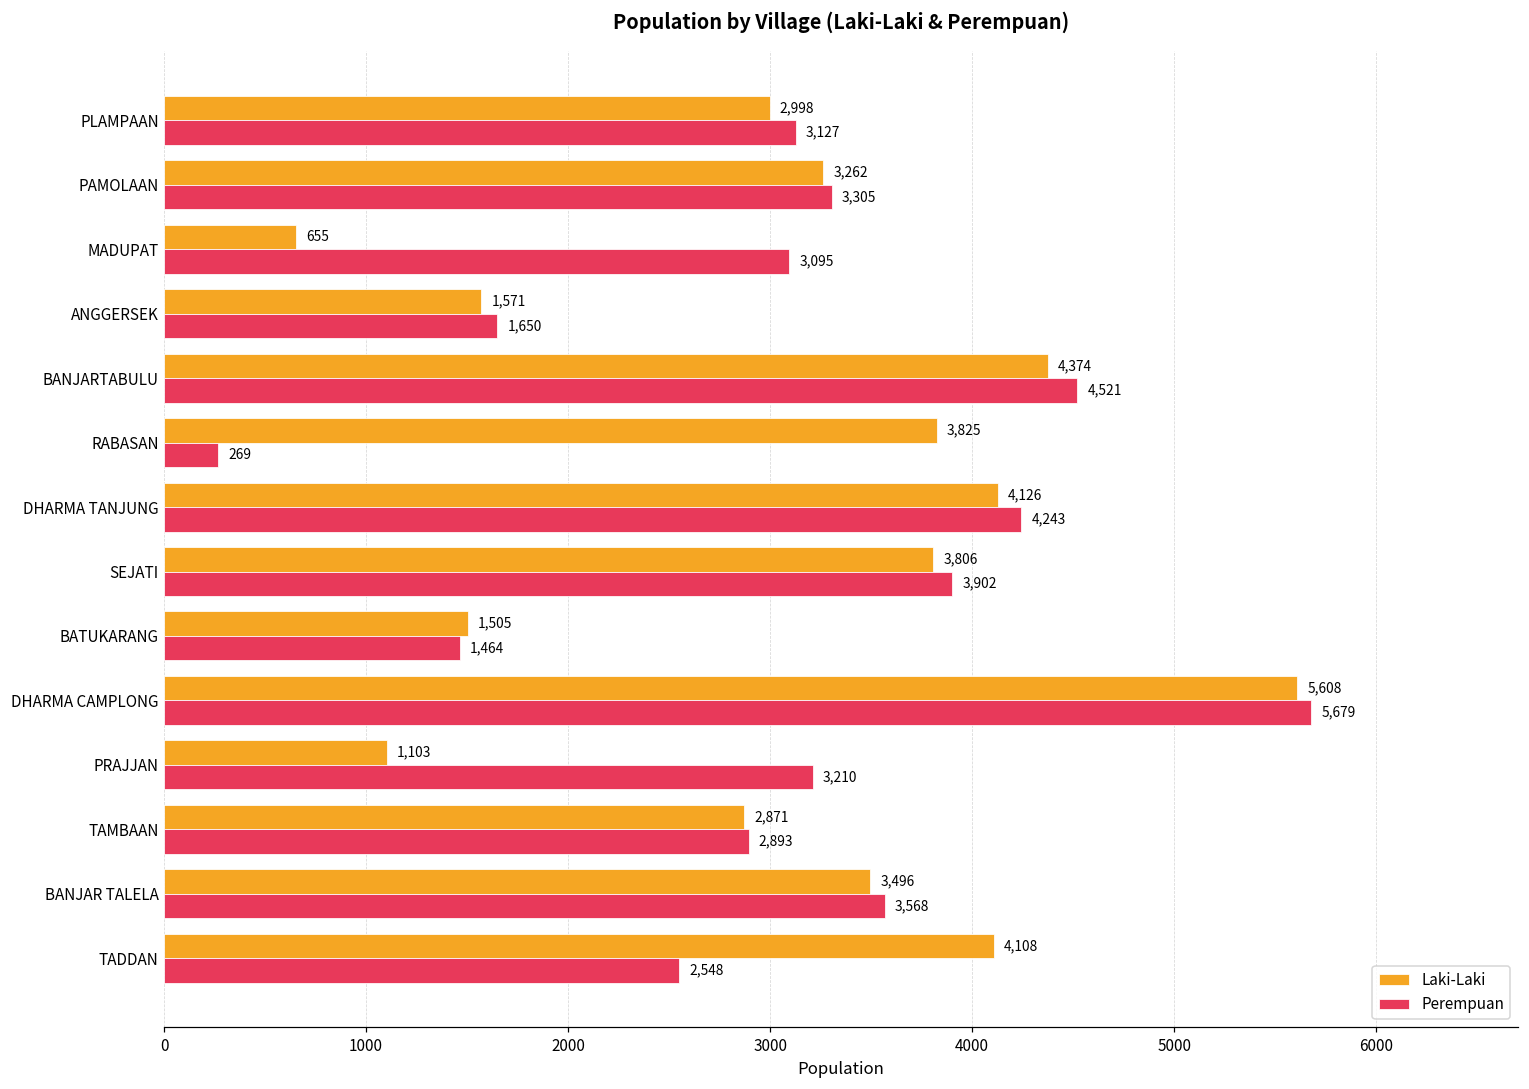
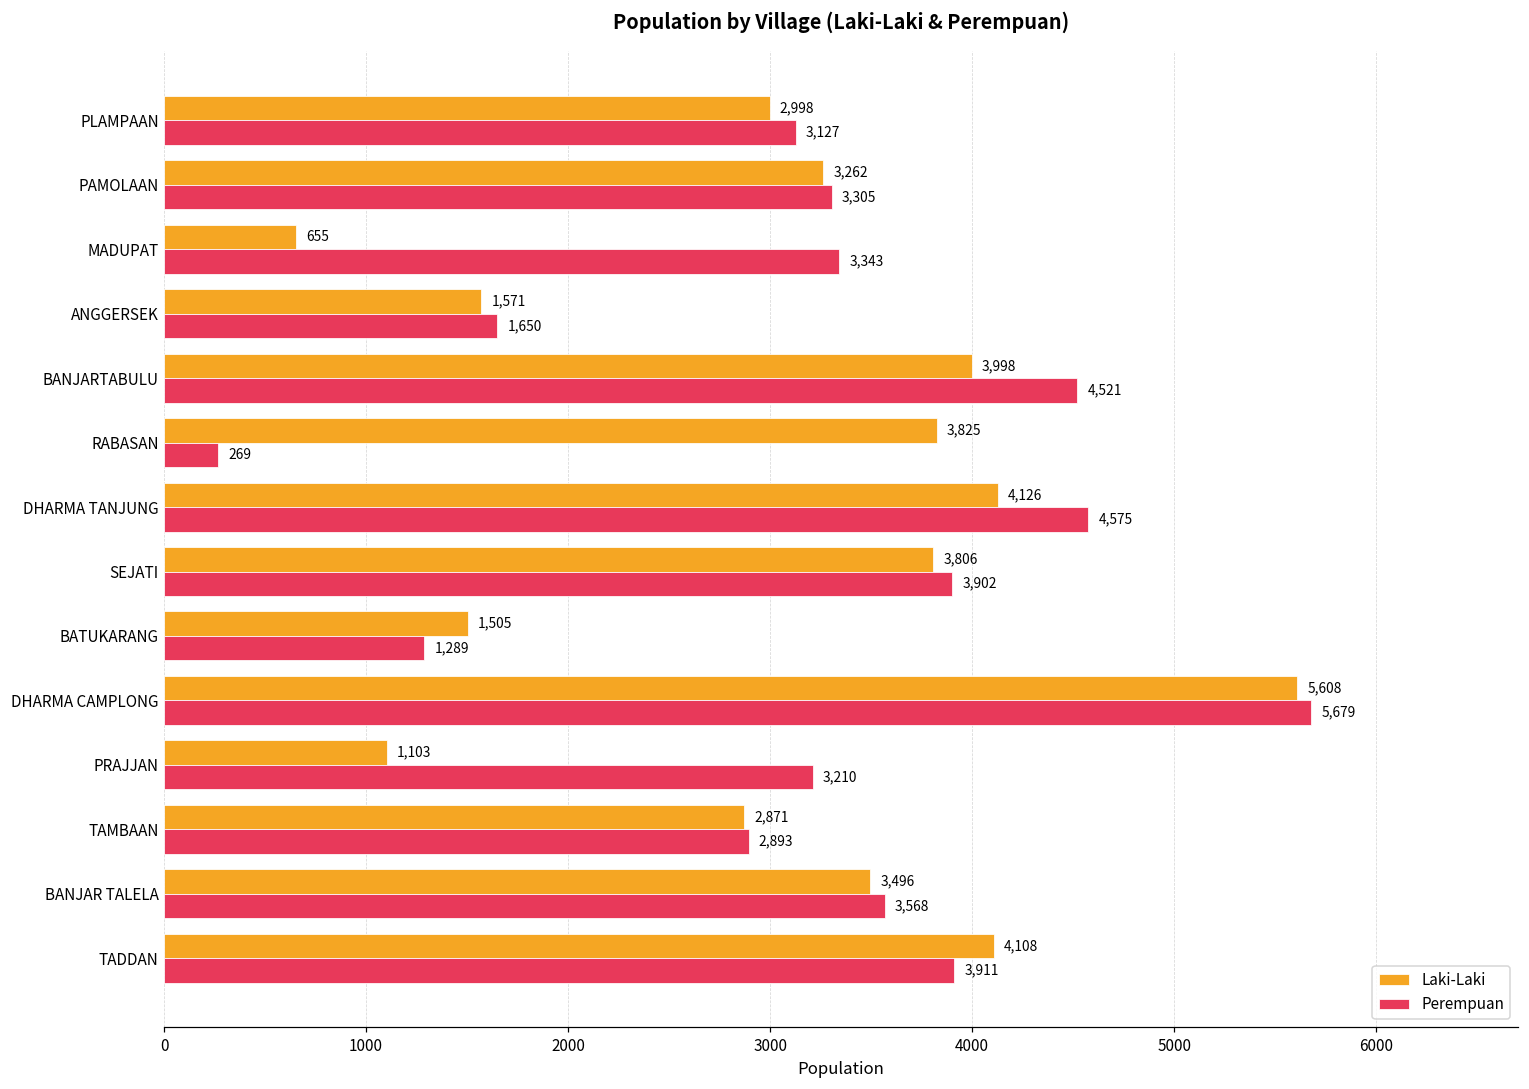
Perempuan, MADUPAT: 3,095 -> 3,343
Laki-Laki, BANJARTABULU: 4,374 -> 3,998
Perempuan, DHARMA TANJUNG: 4,243 -> 4,575
Perempuan, BATUKARANG: 1,464 -> 1,289
Perempuan, TADDAN: 2,548 -> 3,911
